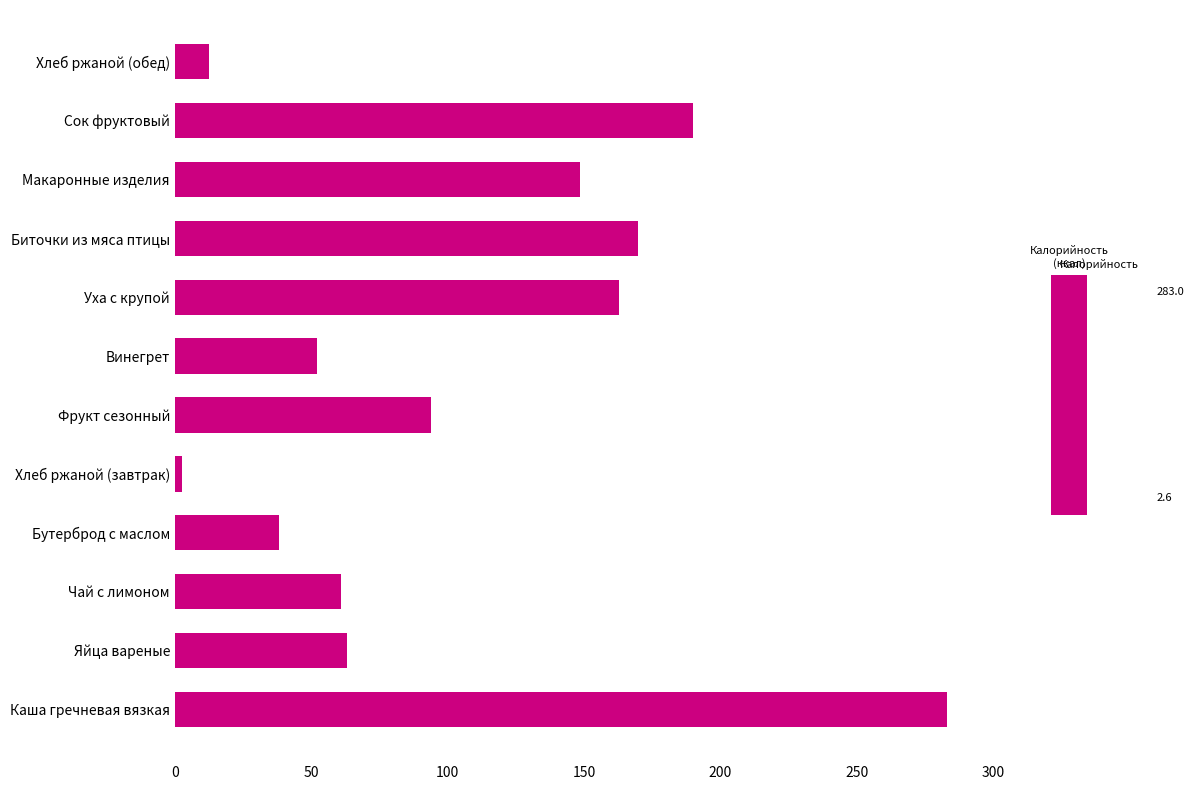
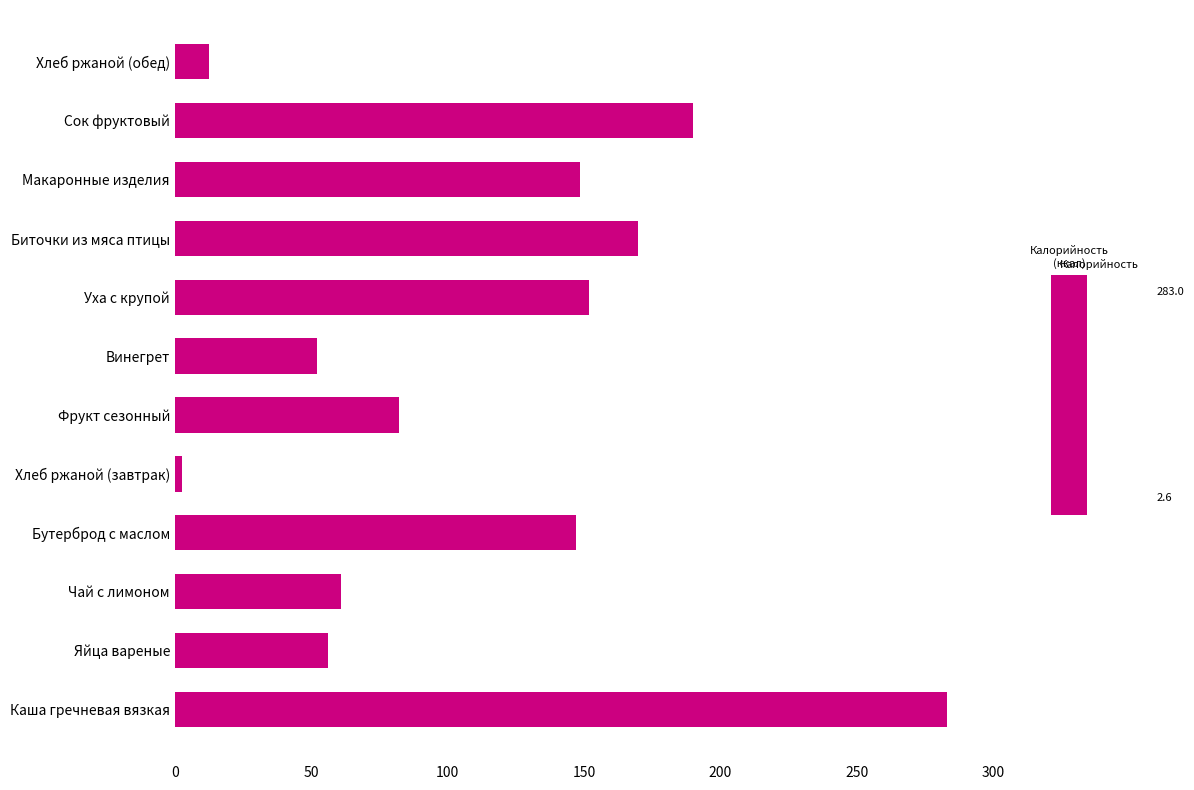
Уха с крупой: 163 -> 152
Фрукт сезонный: 94 -> 82
Бутерброд с маслом: 38 -> 147
Яйца вареные: 63 -> 56
